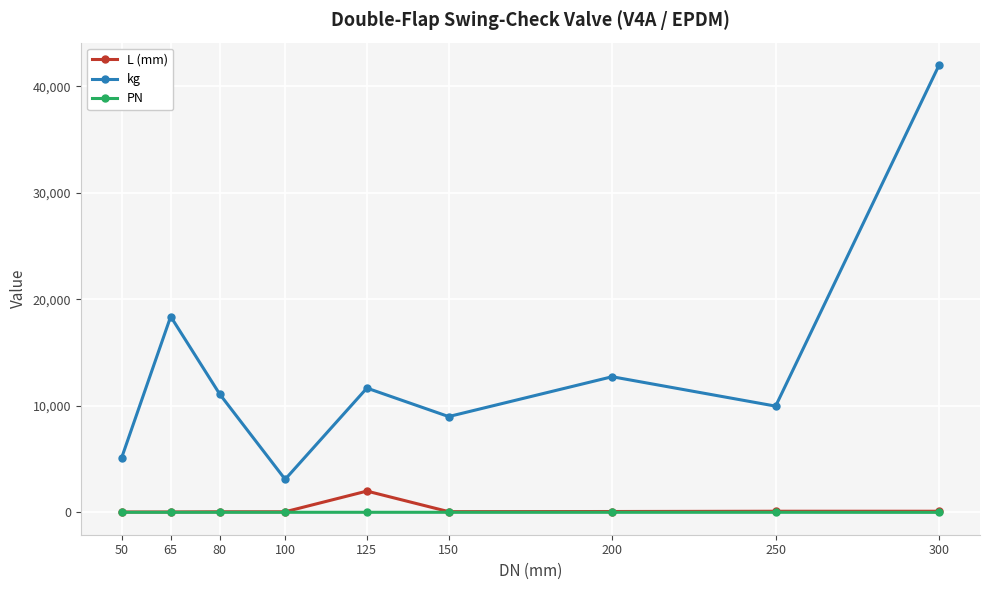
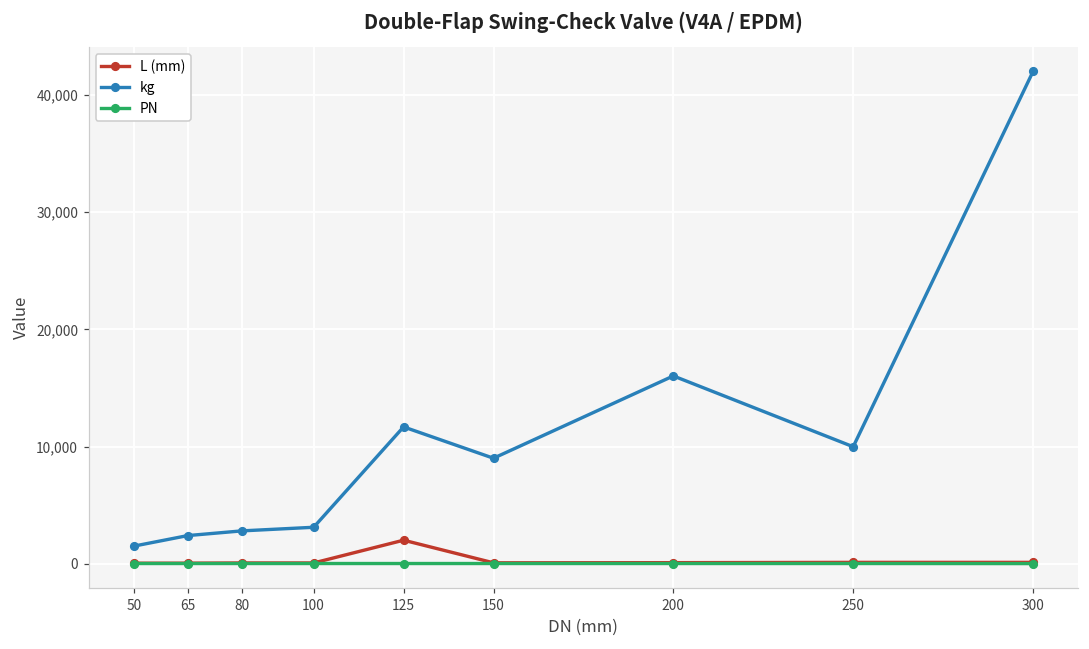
kg, 50: 5,100 -> 1,500
kg, 65: 18,400 -> 2,400
kg, 80: 11,100 -> 2,800
kg, 200: 12,700 -> 16,000
